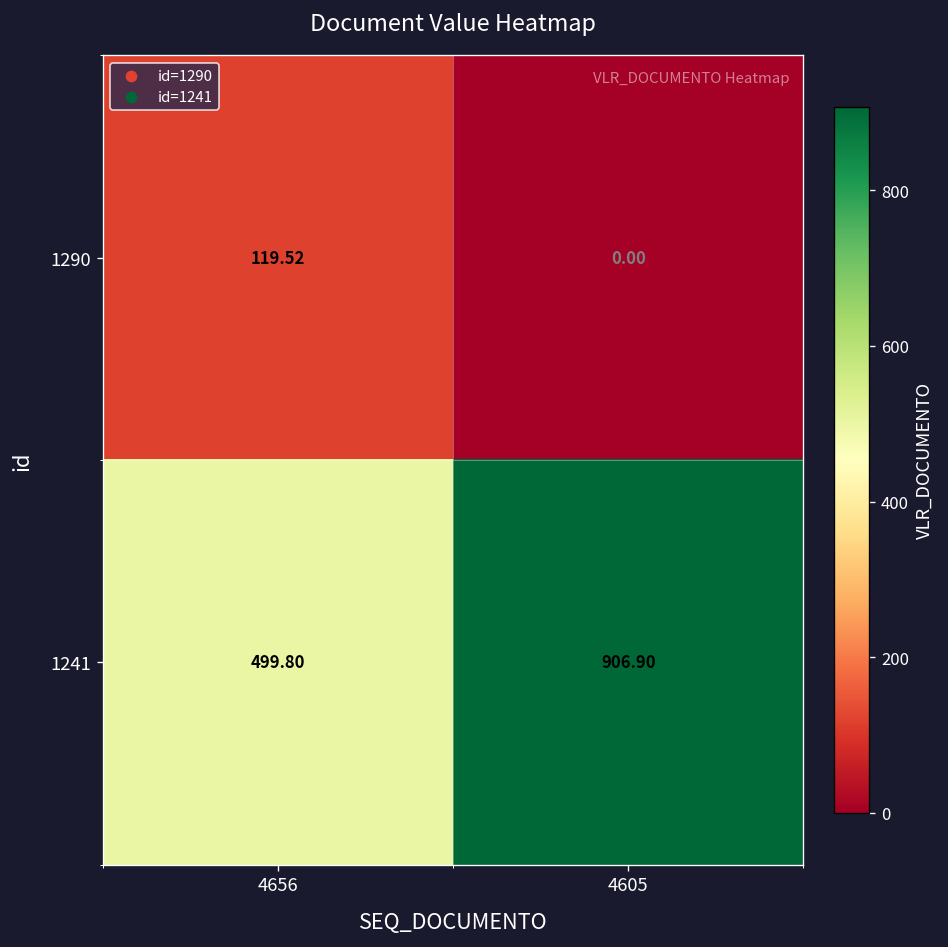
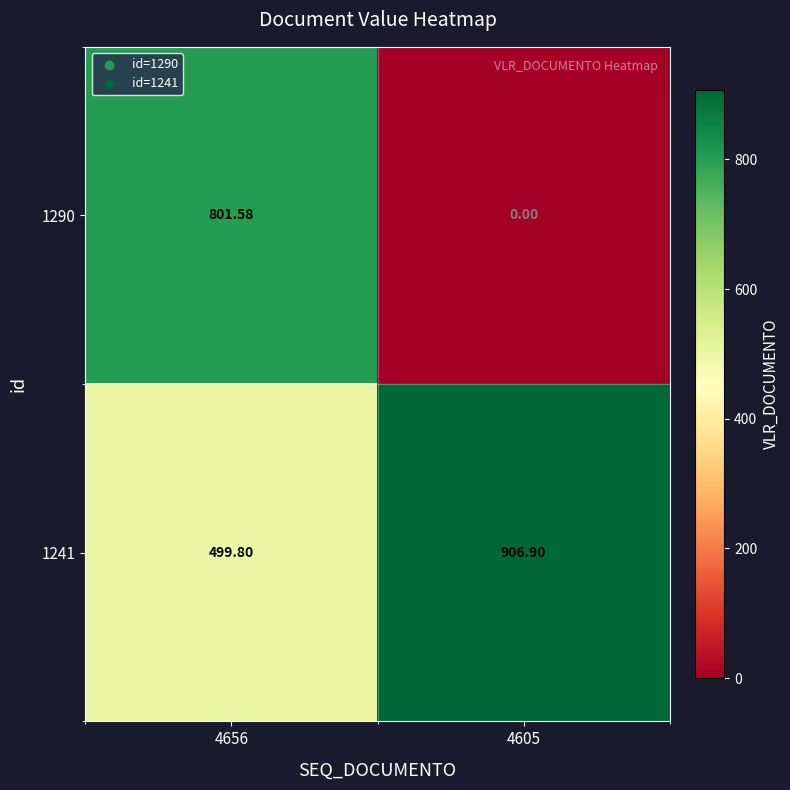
1290, 4656: 119.52 -> 801.58
